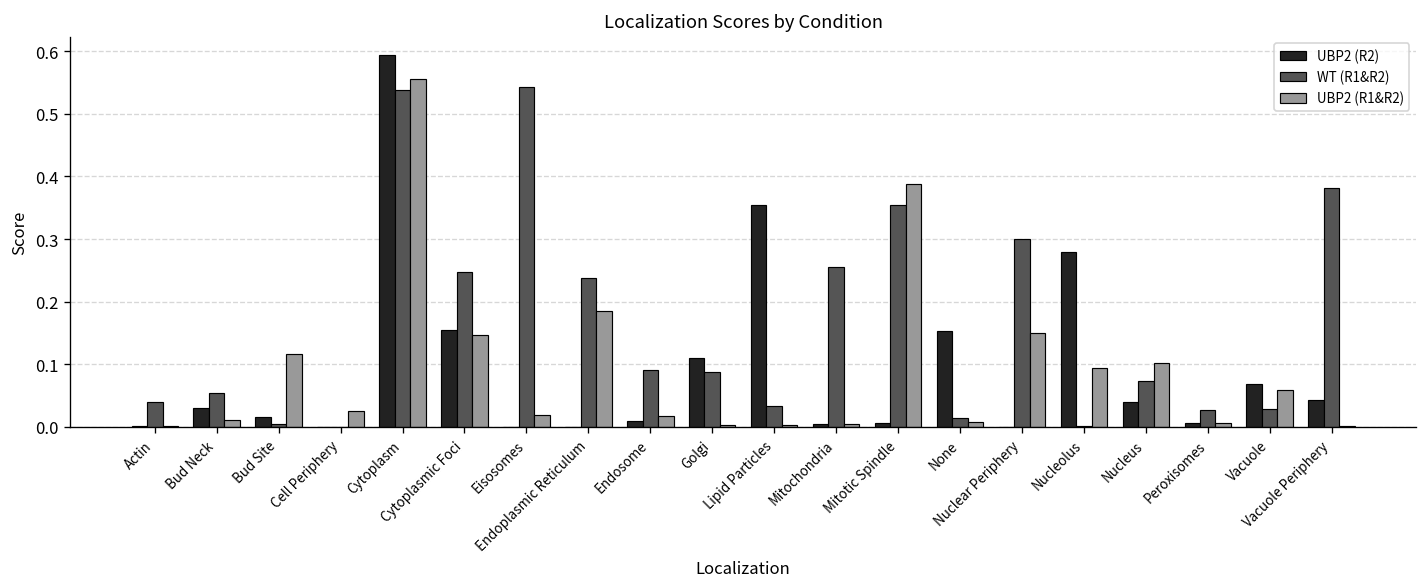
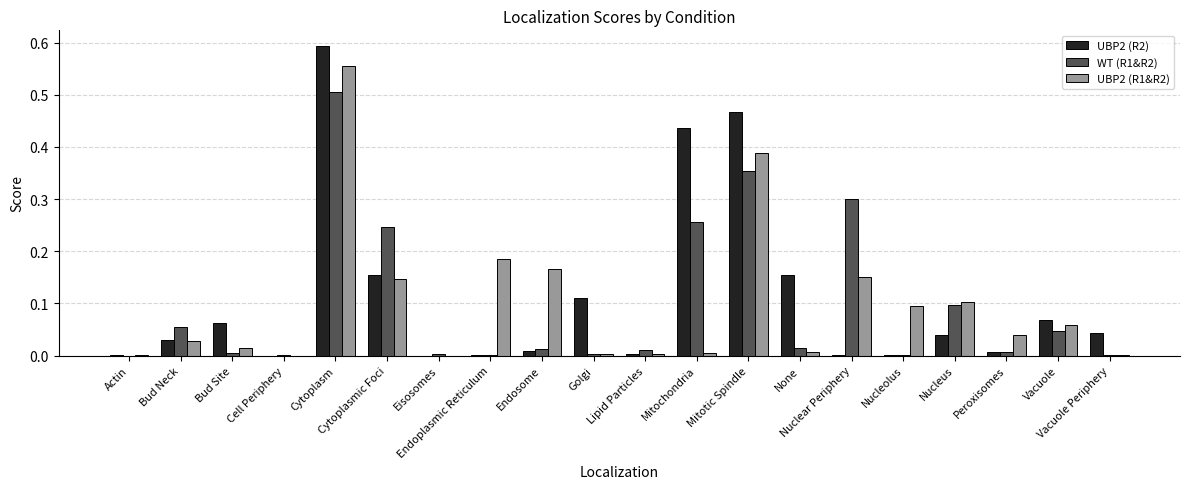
WT (R1&R2), Actin: 0.04 -> 0.00
UBP2 (R1&R2), Bud Neck: 0.01 -> 0.03
UBP2 (R2), Bud Site: 0.02 -> 0.06
UBP2 (R1&R2), Bud Site: 0.12 -> 0.01
UBP2 (R1&R2), Cell Periphery: 0.03 -> 0.00
WT (R1&R2), Cytoplasm: 0.54 -> 0.50
WT (R1&R2), Eisosomes: 0.54 -> 0.00
UBP2 (R1&R2), Eisosomes: 0.02 -> 0.00
WT (R1&R2), Endoplasmic Reticulum: 0.24 -> 0.00
WT (R1&R2), Endosome: 0.09 -> 0.01
UBP2 (R1&R2), Endosome: 0.02 -> 0.17
WT (R1&R2), Golgi: 0.09 -> 0.00
UBP2 (R2), Lipid Particles: 0.35 -> 0.00
WT (R1&R2), Lipid Particles: 0.03 -> 0.01
UBP2 (R2), Mitochondria: 0.00 -> 0.44
UBP2 (R2), Mitotic Spindle: 0.01 -> 0.47
UBP2 (R2), Nucleolus: 0.28 -> 0.00
WT (R1&R2), Nucleus: 0.07 -> 0.10
WT (R1&R2), Peroxisomes: 0.03 -> 0.01
UBP2 (R1&R2), Peroxisomes: 0.01 -> 0.04
WT (R1&R2), Vacuole: 0.03 -> 0.05
WT (R1&R2), Vacuole Periphery: 0.38 -> 0.00
